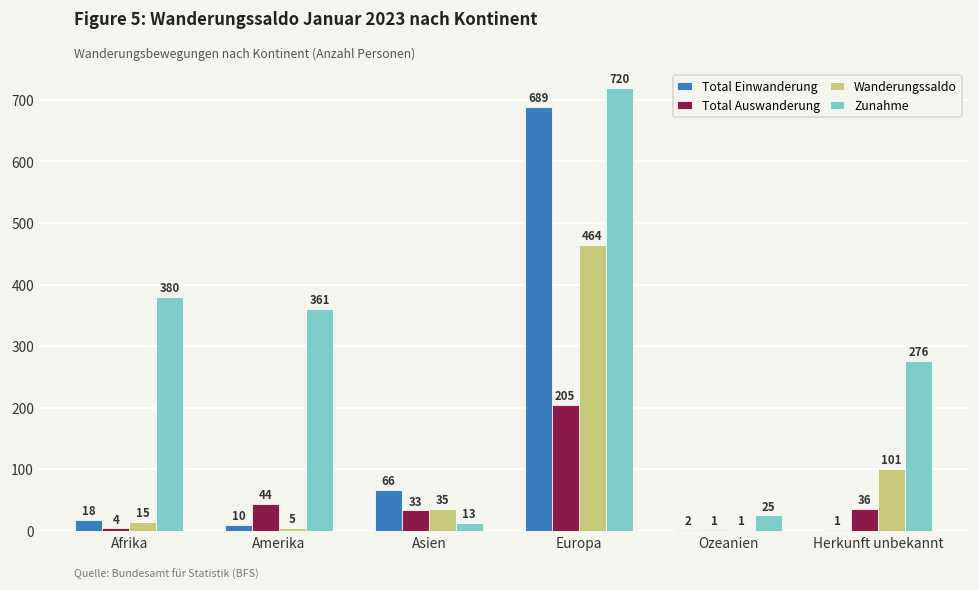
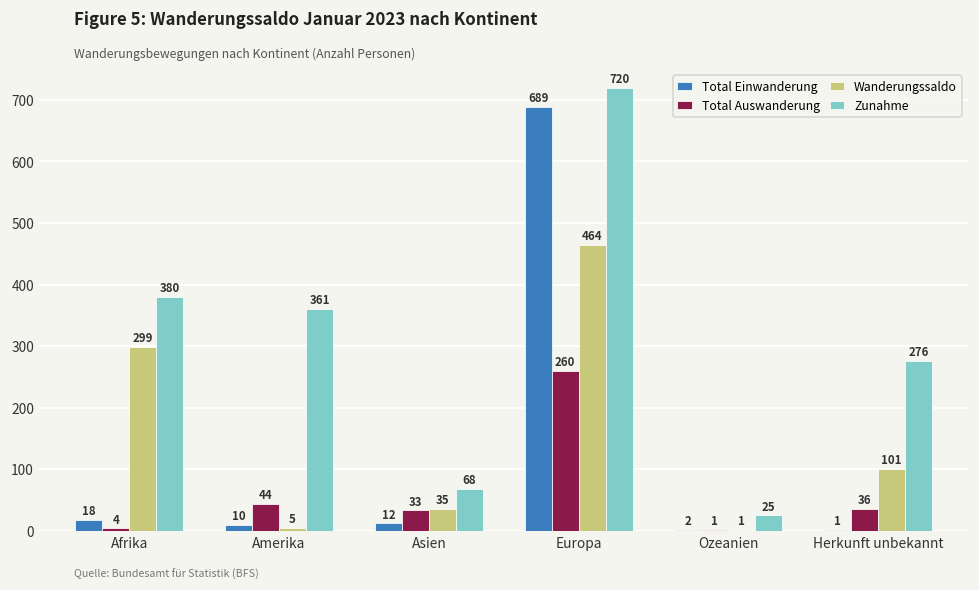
Wanderungssaldo, Afrika: 15 -> 299
Total Einwanderung, Asien: 66 -> 12
Zunahme, Asien: 13 -> 68
Total Auswanderung, Europa: 205 -> 260
